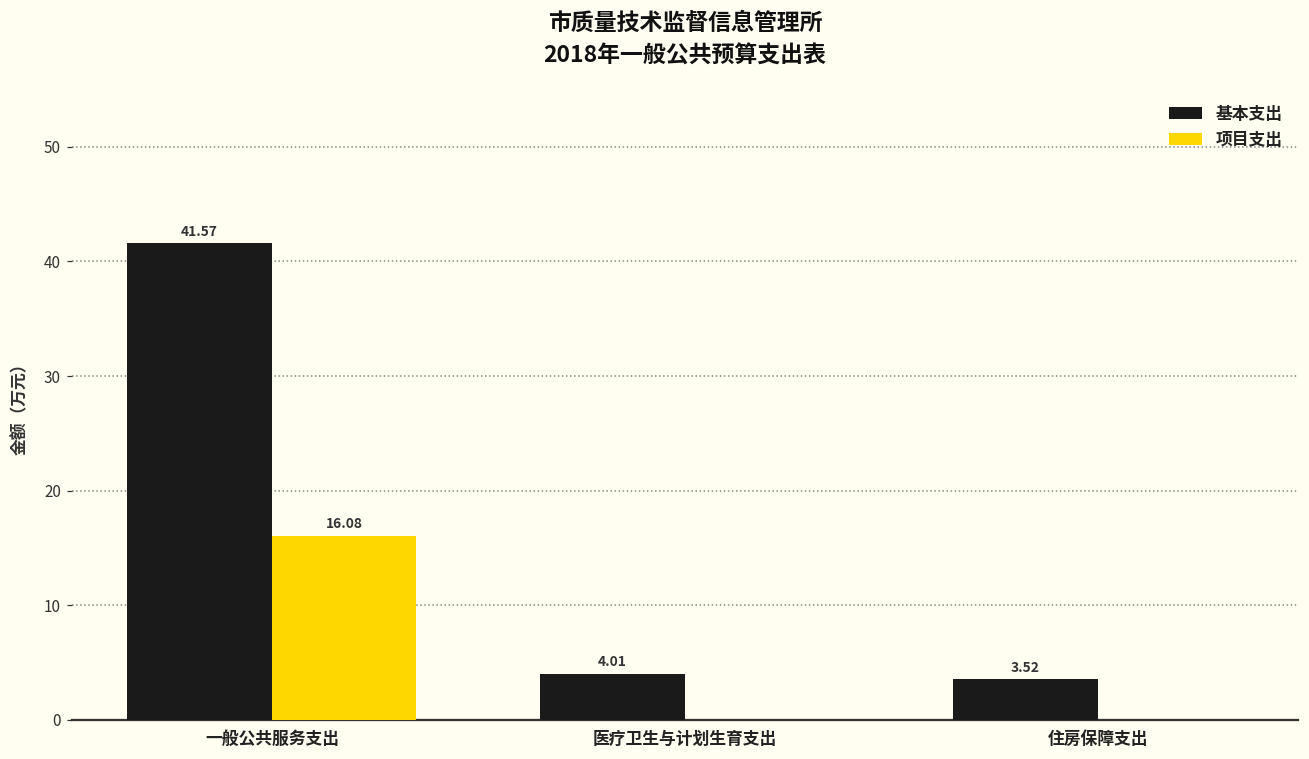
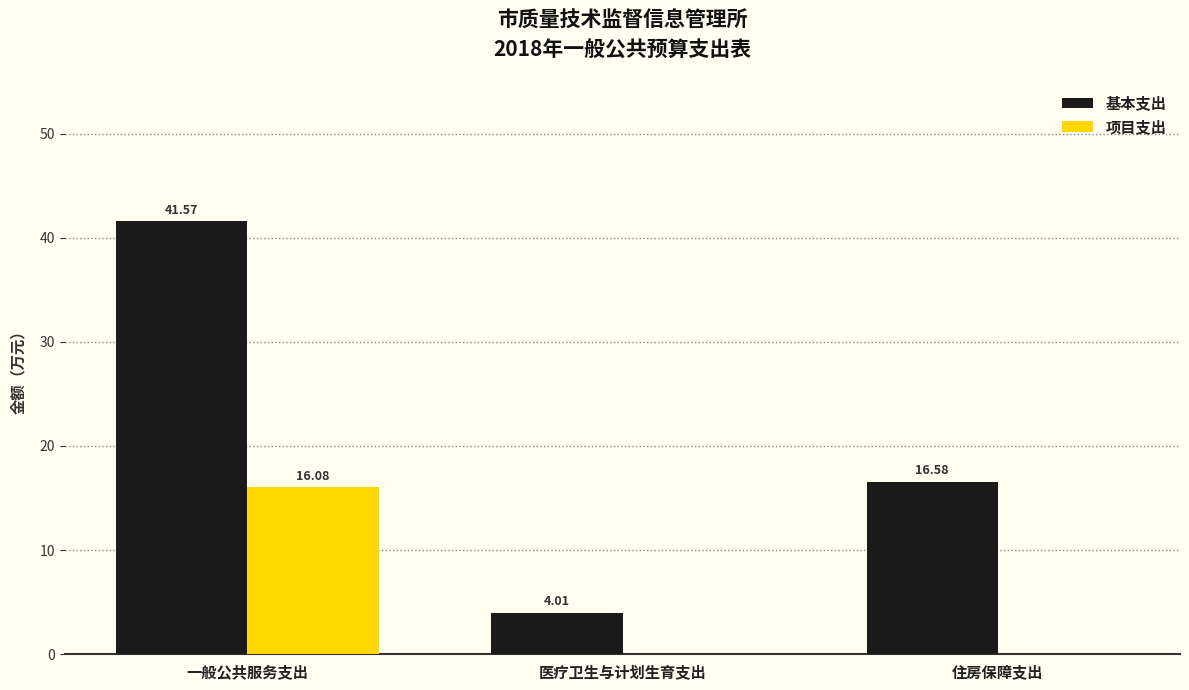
基本支出, 住房保障支出: 3.52 -> 16.58
